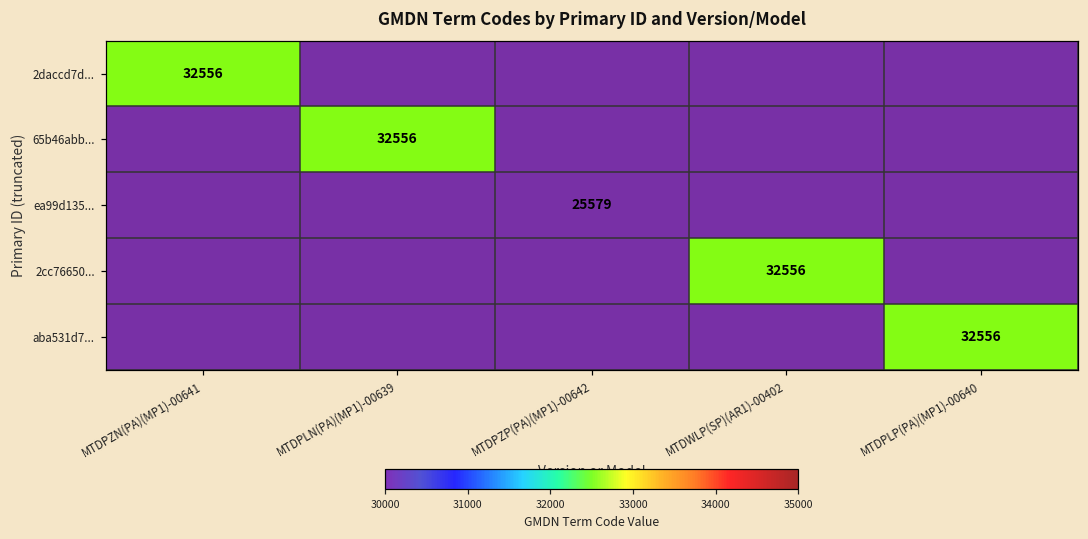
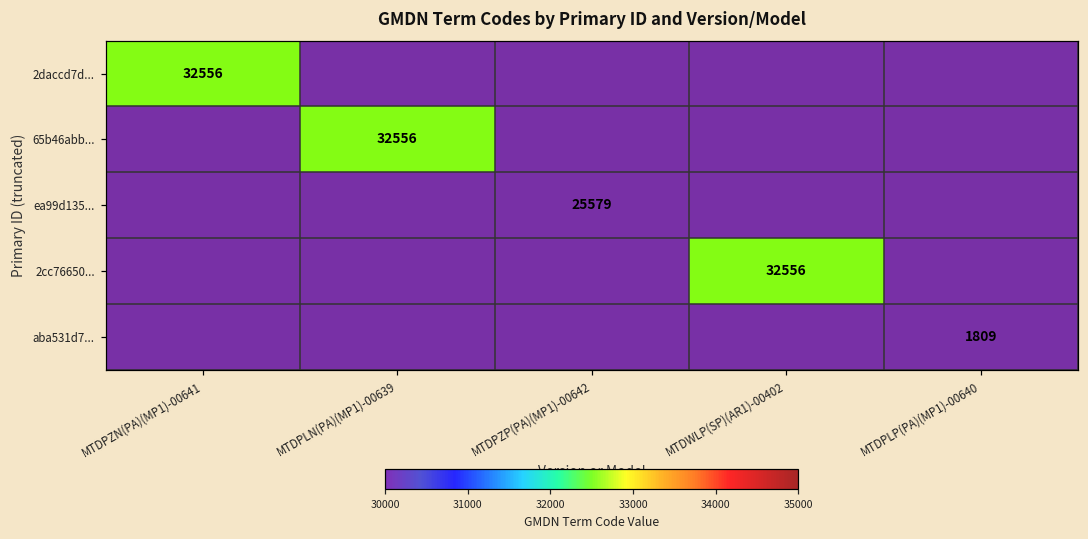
aba531d7..., MTDPLP(PA)(MP1)-00640: 32556 -> 1809
